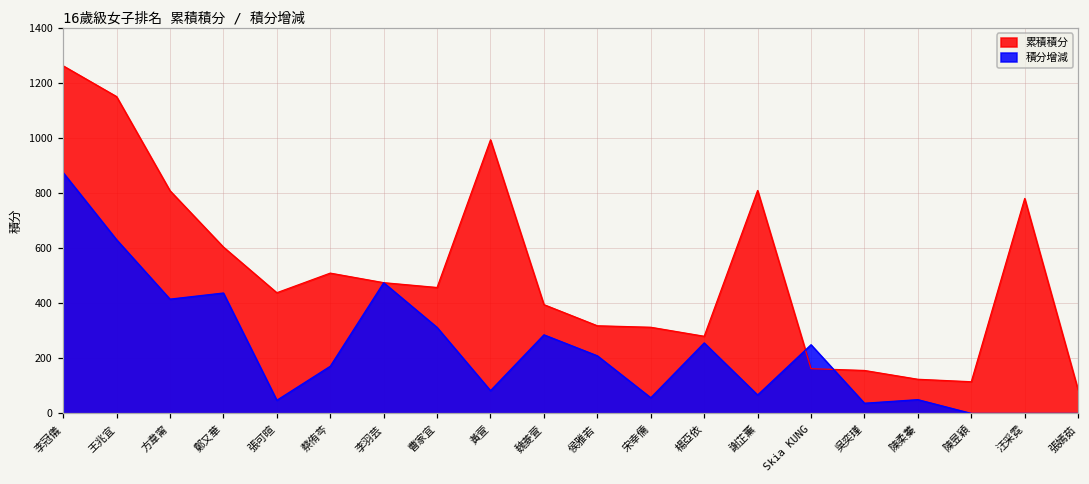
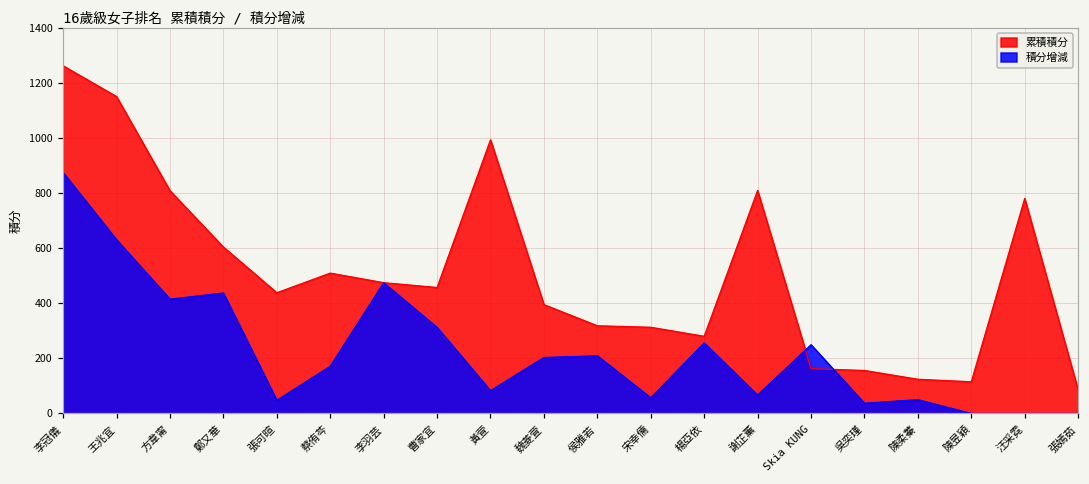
積分增減, 魏菱萱: 290 -> 200
